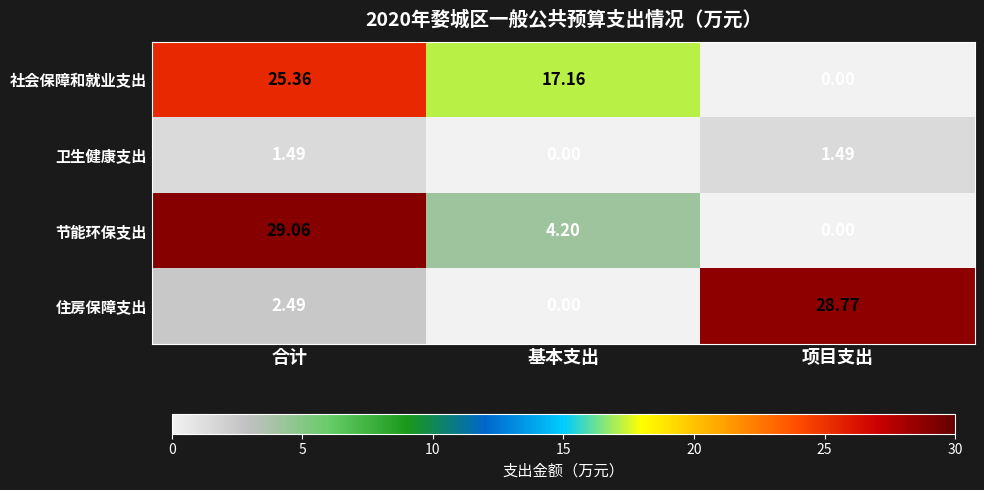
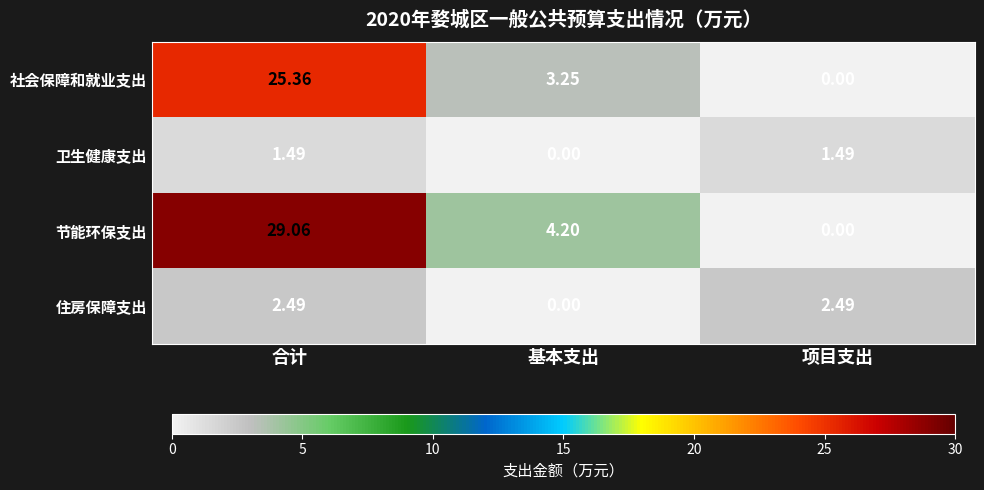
社会保障和就业支出, 基本支出: 17.16 -> 3.25
住房保障支出, 项目支出: 28.77 -> 2.49
